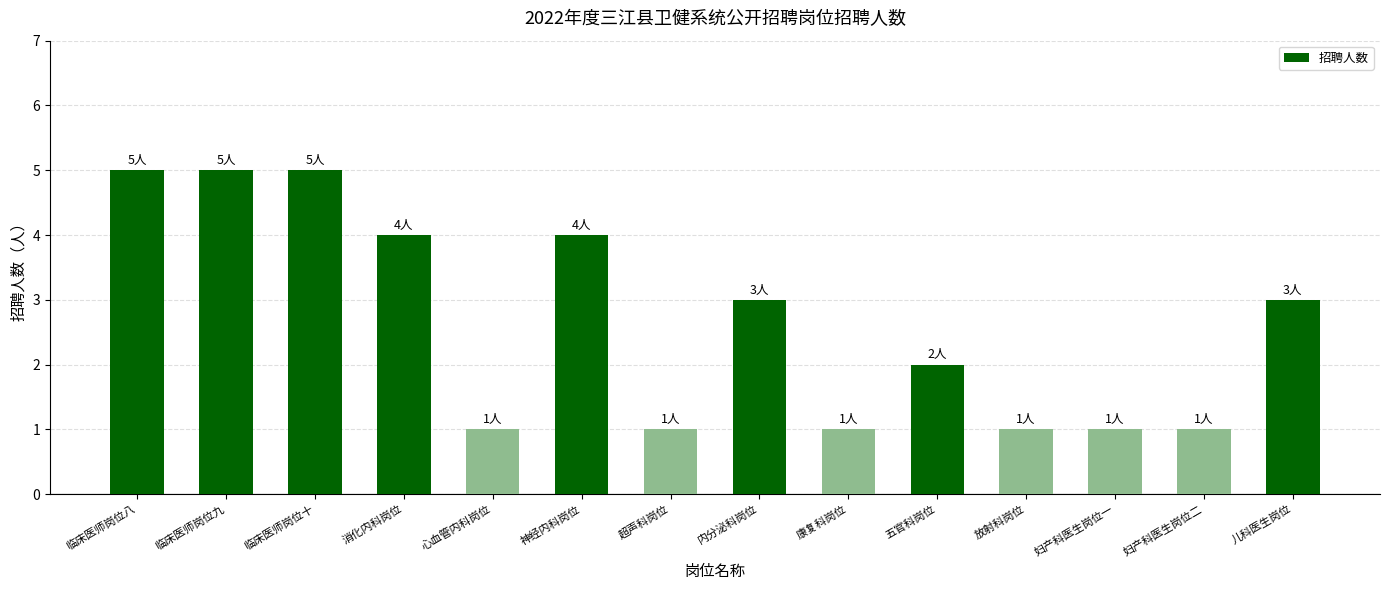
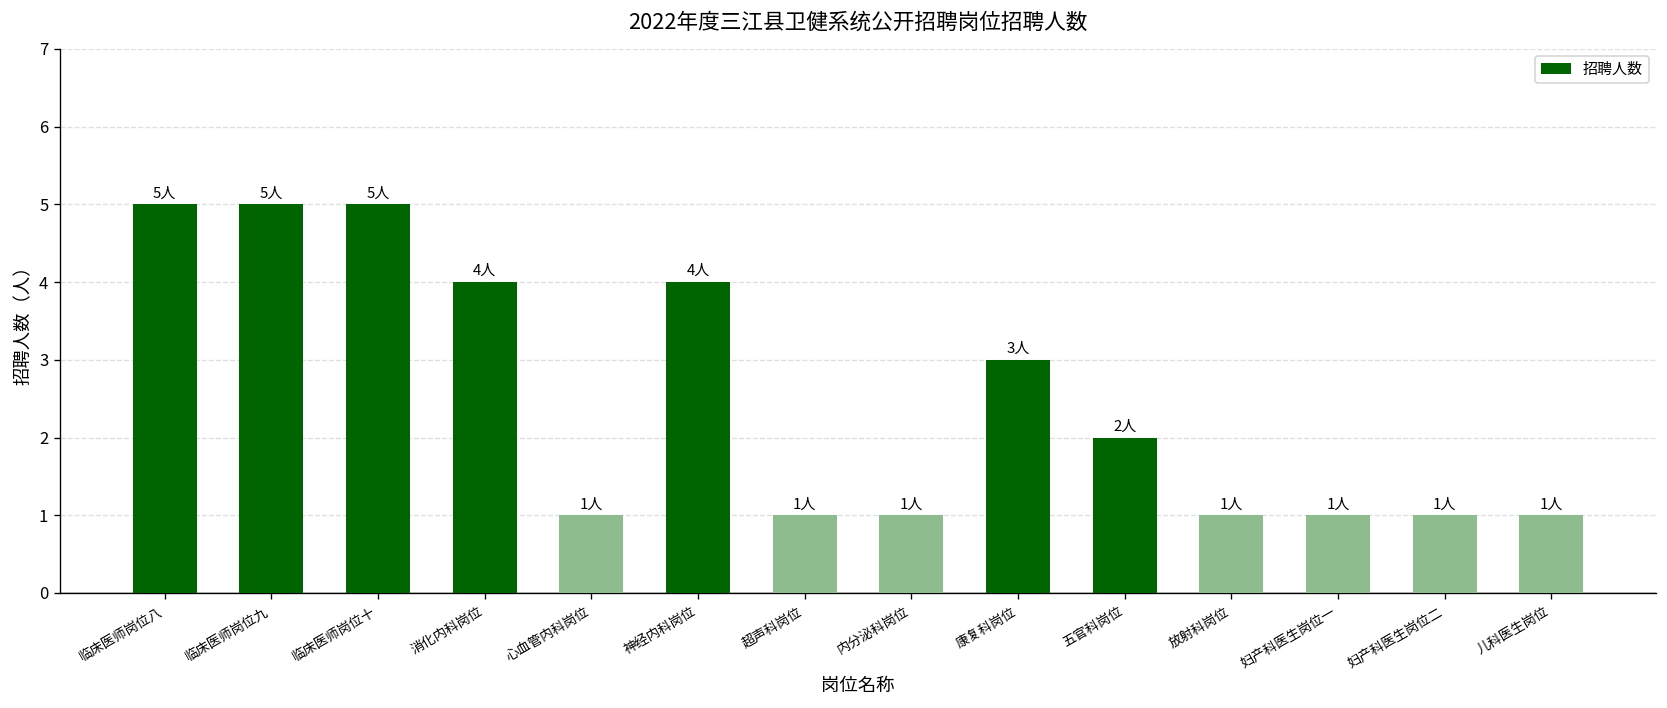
内分泌科岗位: 3人 -> 1人
康复科岗位: 1人 -> 3人
儿科医生岗位: 3人 -> 1人
